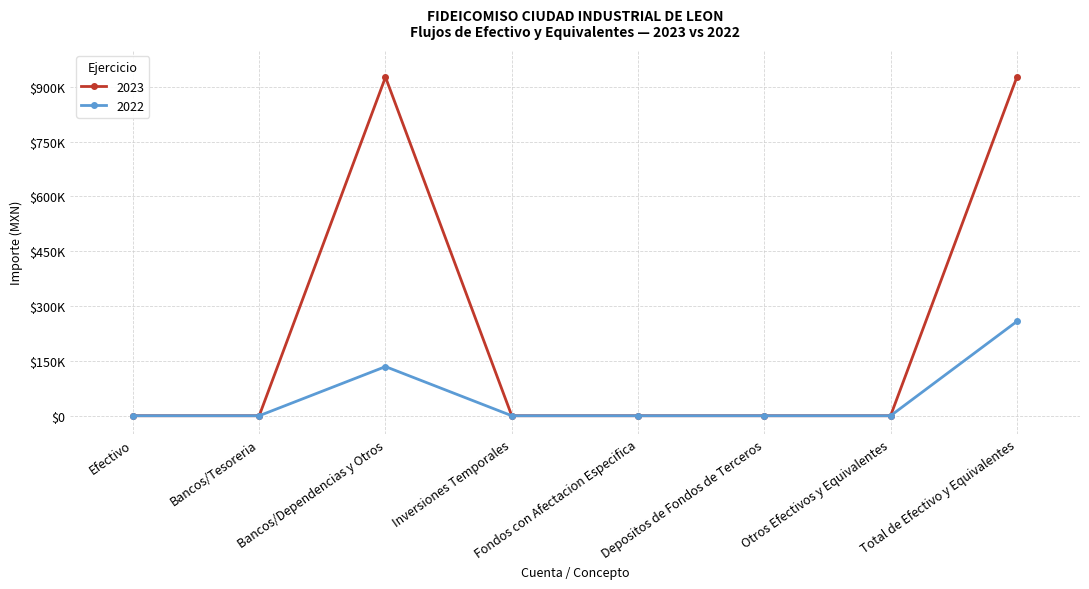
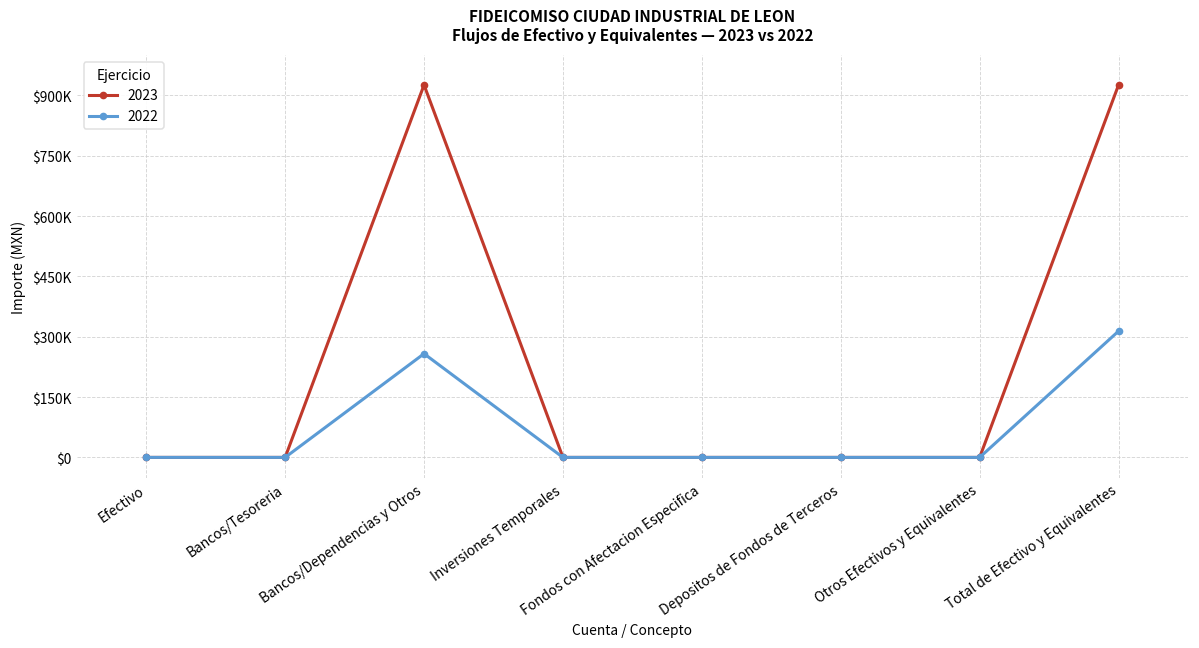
2022, Bancos/Dependencias y Otros: $130000 -> $260000
2022, Total de Efectivo y Equivalentes: $260000 -> $310000
